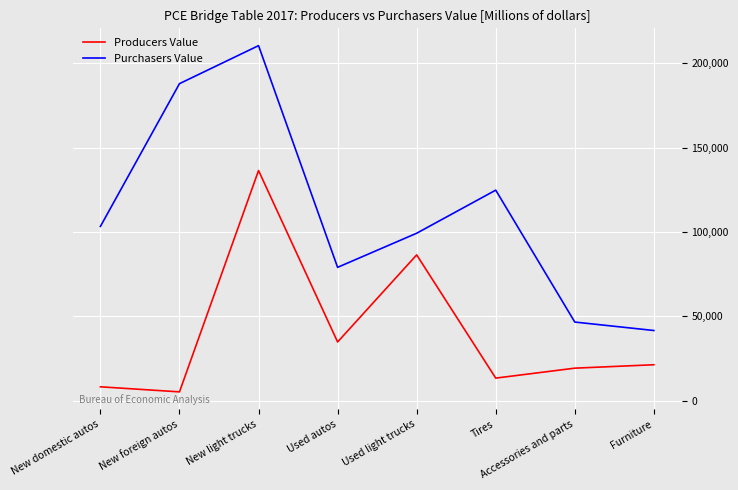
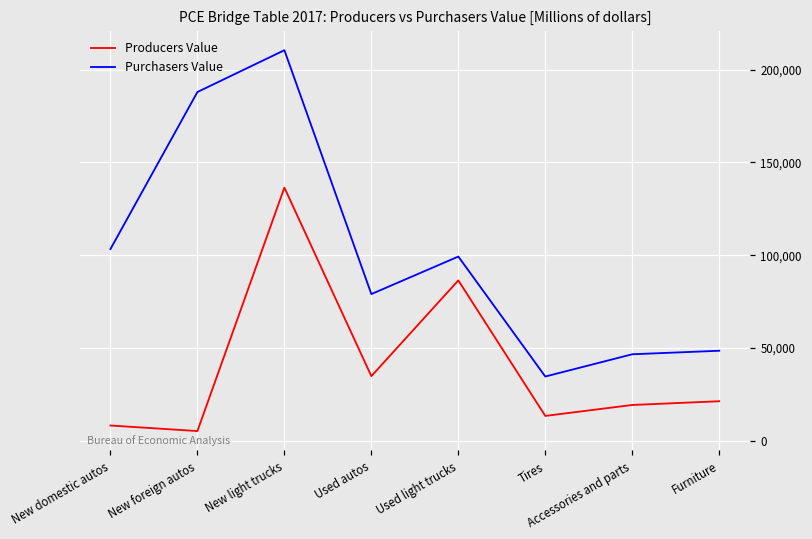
Purchasers Value, Tires: 125,000 -> 35,000
Purchasers Value, Furniture: 42,000 -> 48,000
